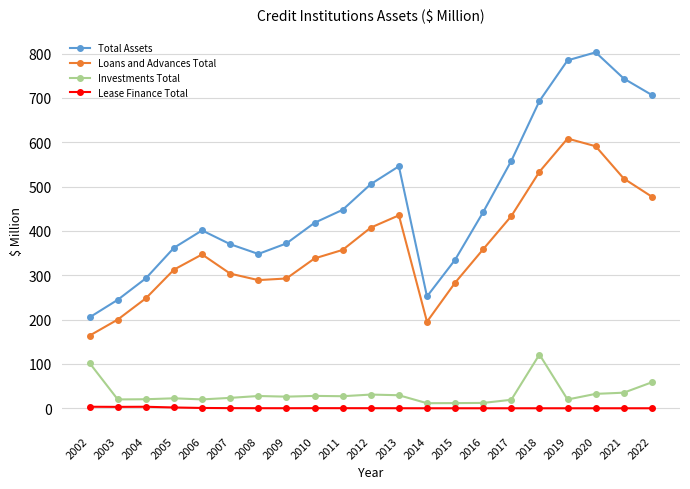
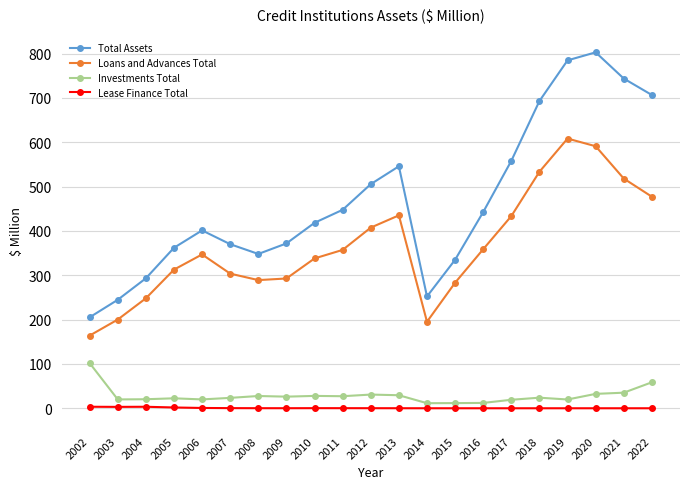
Investments Total, 2018: 120 -> 20
